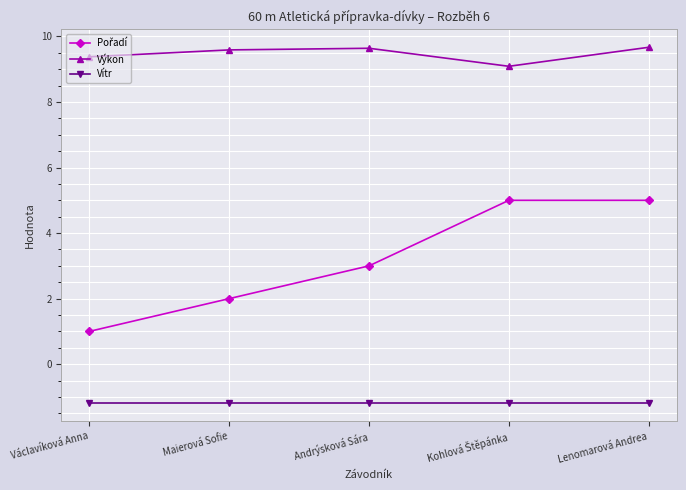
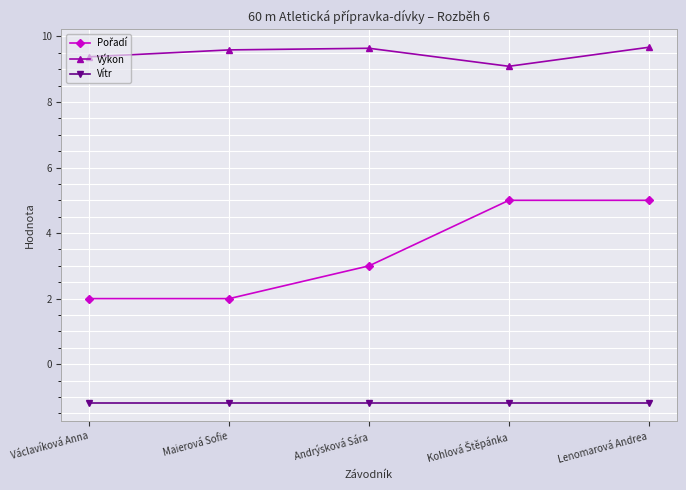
Pořadí, Václavíková Anna: 1 -> 2
